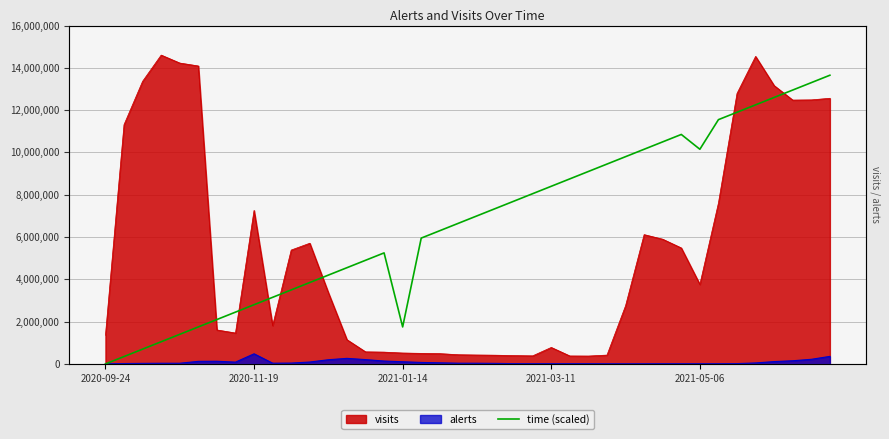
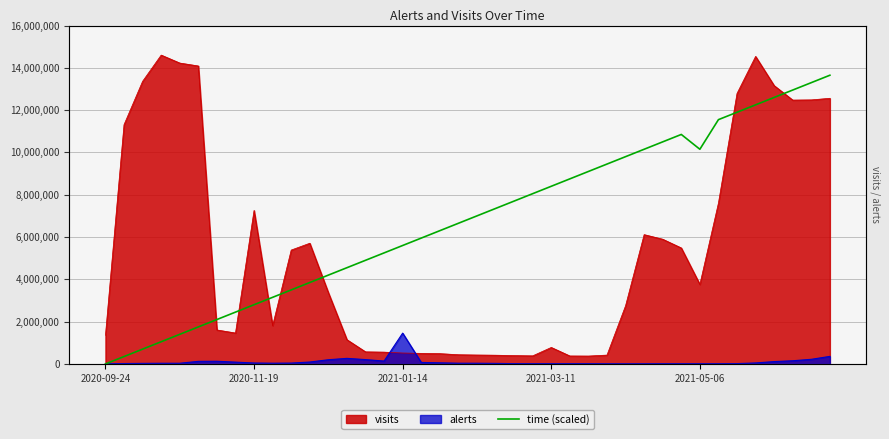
alerts, 2020-11-19: 500,000 -> 0
alerts, 2021-01-14: 100,000 -> 1,500,000
time (scaled), 2021-01-14: 1,800,000 -> 5,600,000
